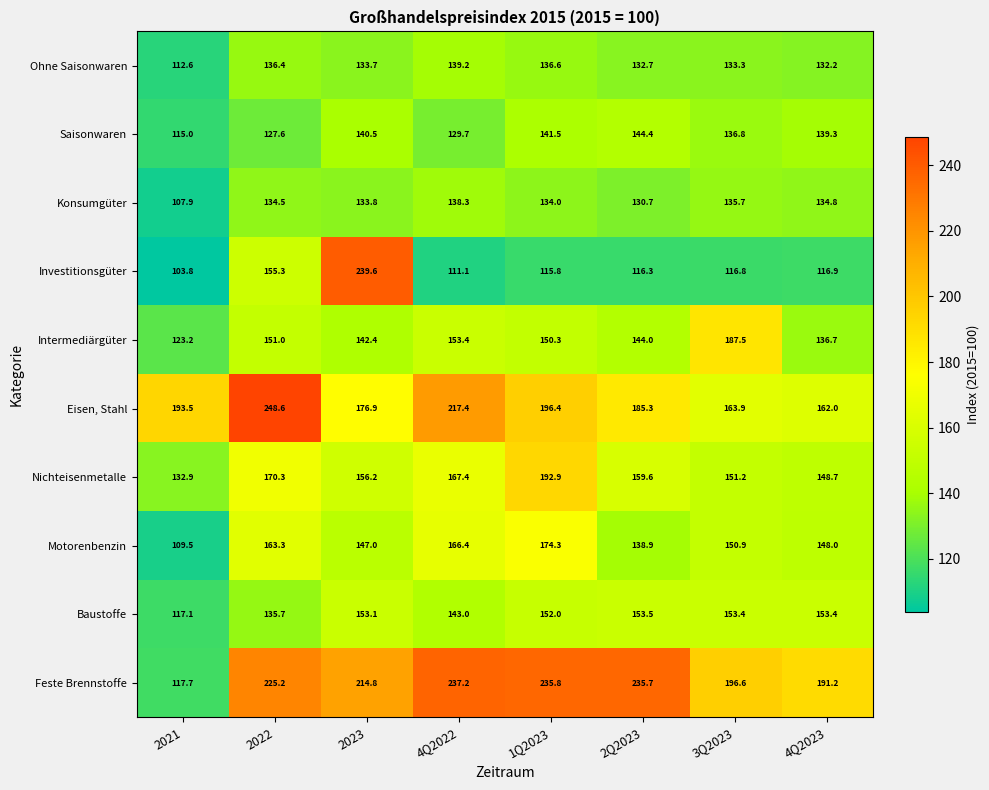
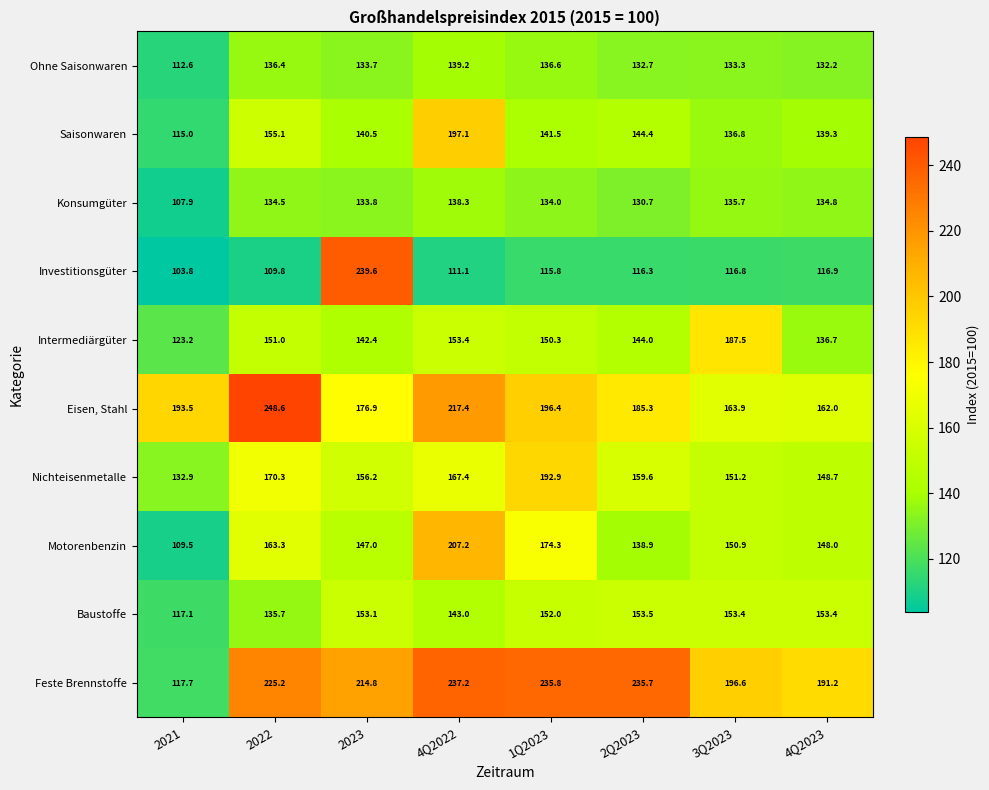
Saisonwaren, 2022: 127.6 -> 155.1
Saisonwaren, 4Q2022: 129.7 -> 197.1
Investitionsgüter, 2022: 155.3 -> 109.8
Motorenbenzin, 4Q2022: 166.4 -> 207.2
